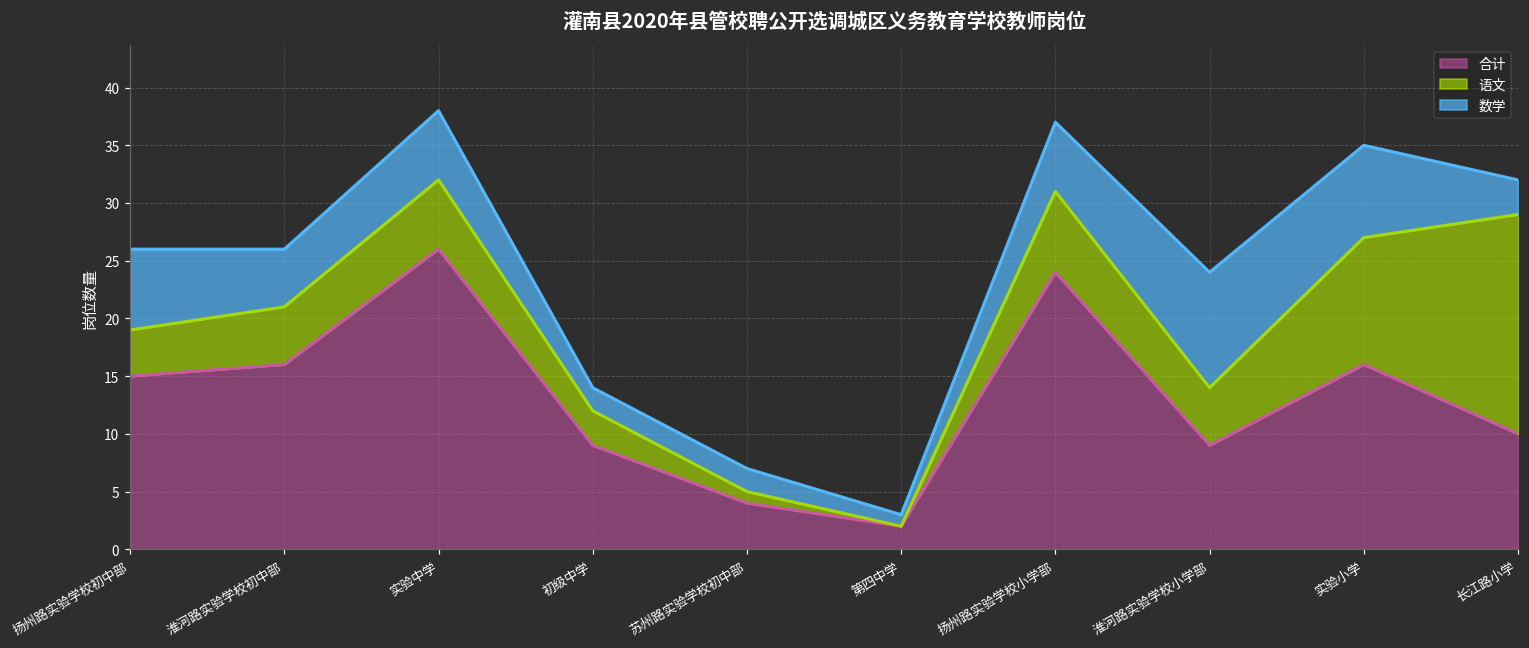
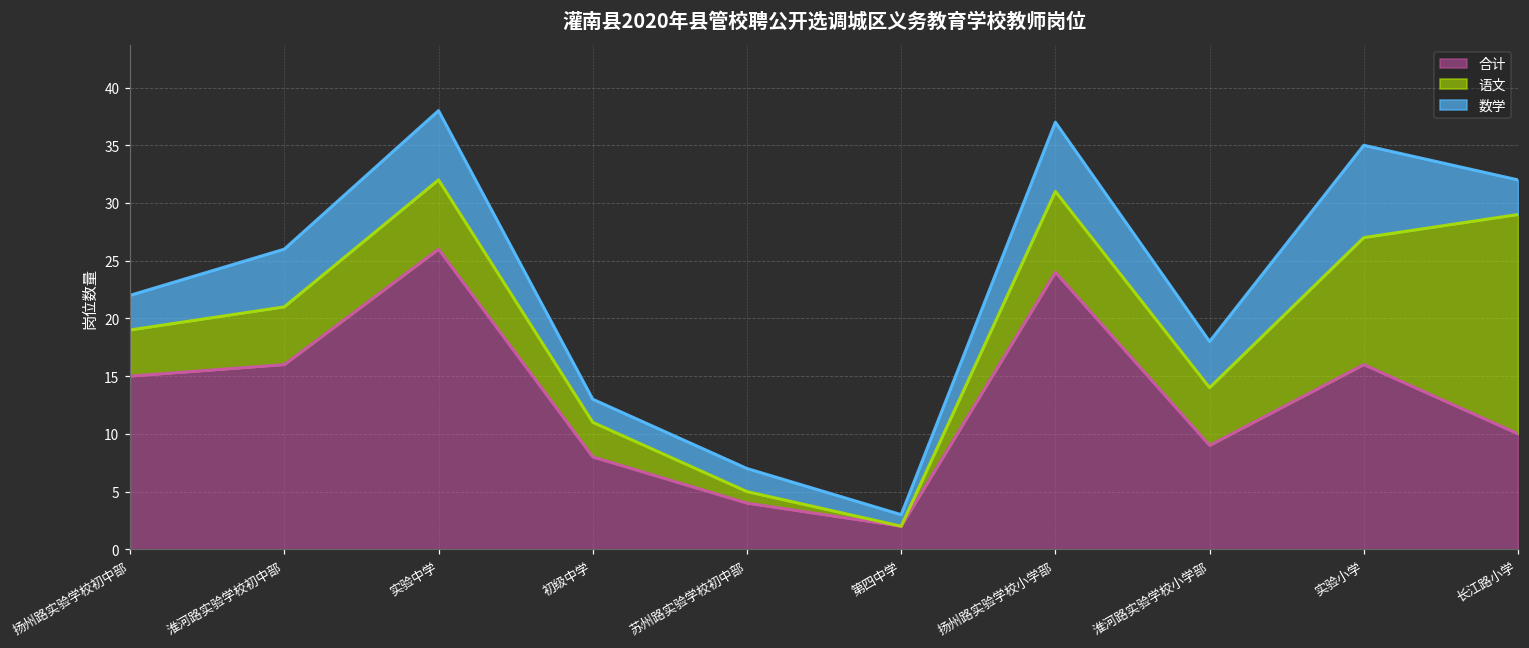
数学, 扬州路实验学校初中部: 7 -> 3
合计, 初级中学: 9 -> 8
数学, 淮河路实验学校小学部: 10 -> 4
